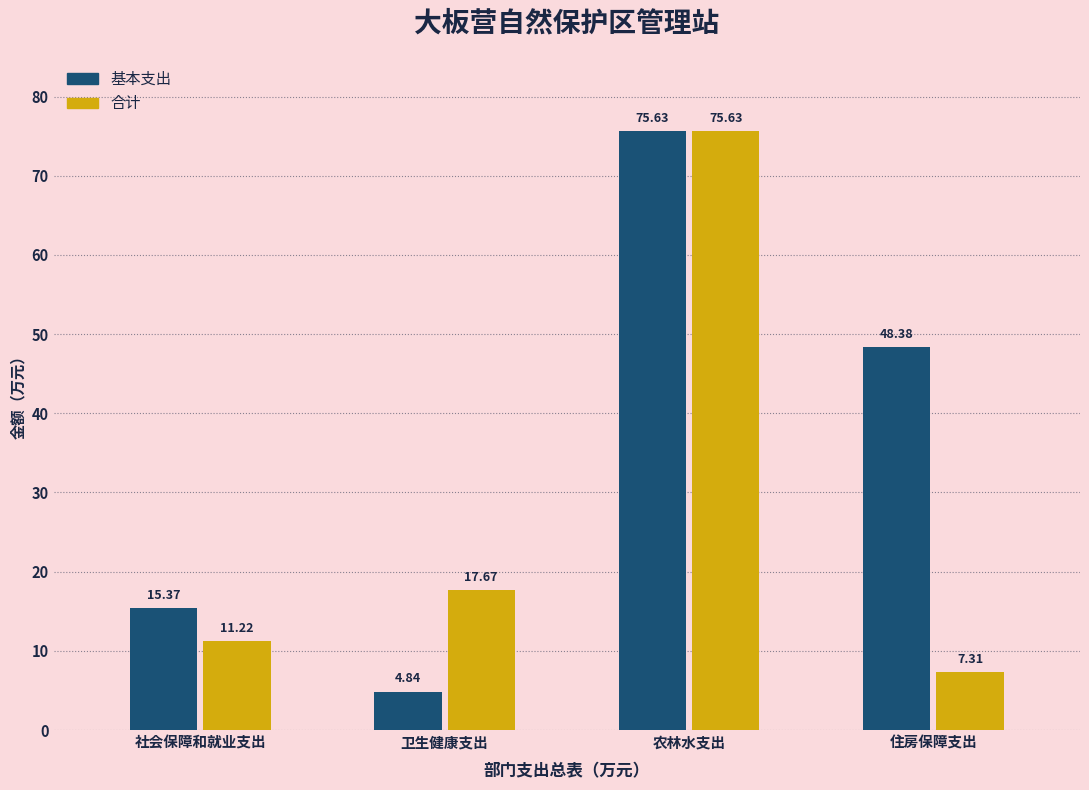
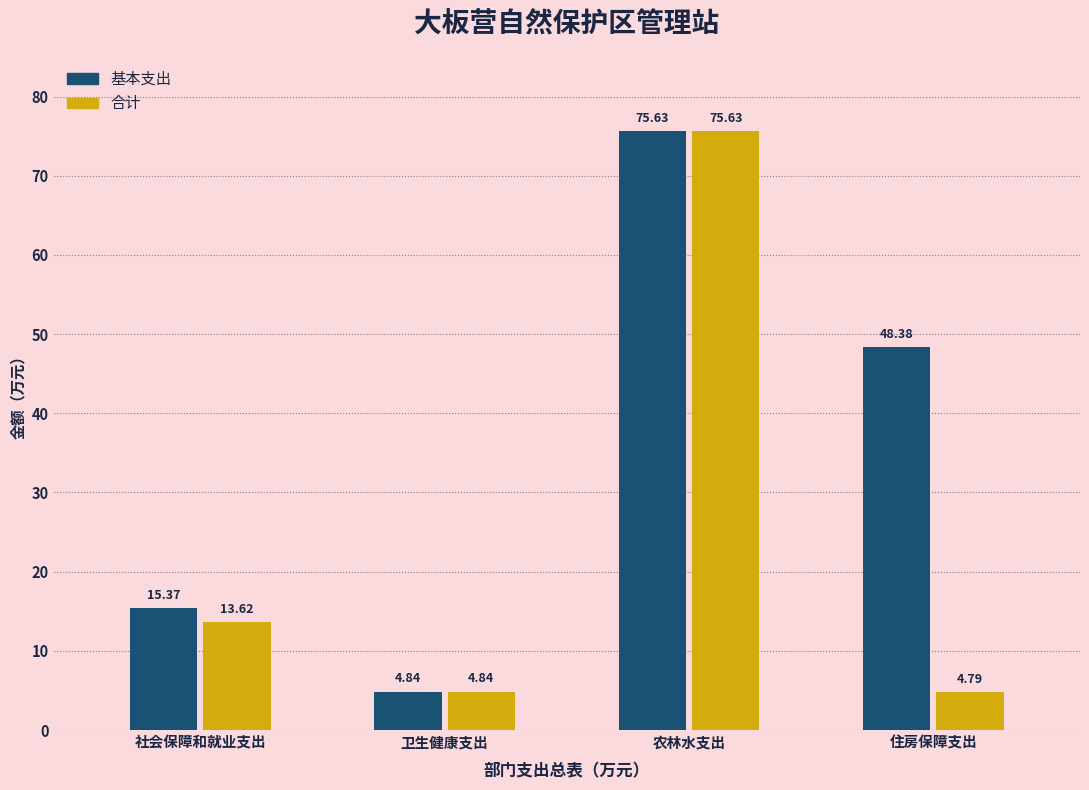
合计, 社会保障和就业支出: 11.22 -> 13.62
合计, 卫生健康支出: 17.67 -> 4.84
合计, 住房保障支出: 7.31 -> 4.79
